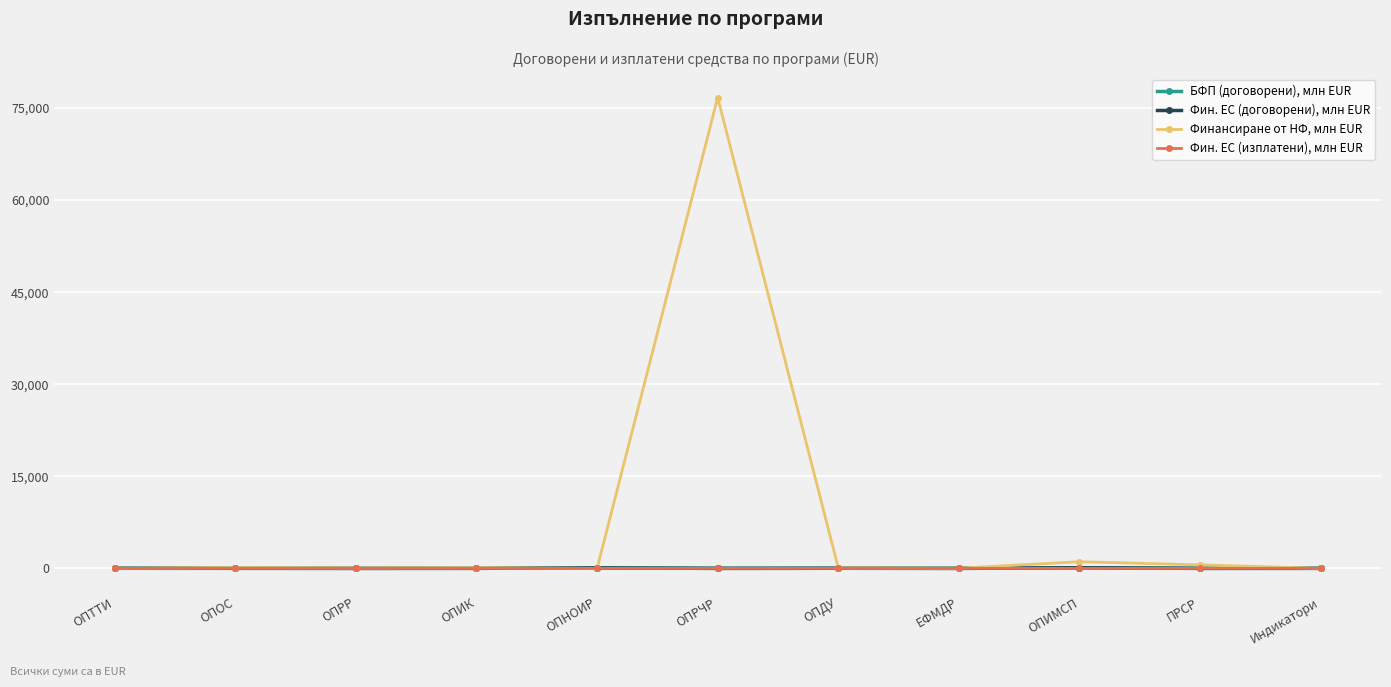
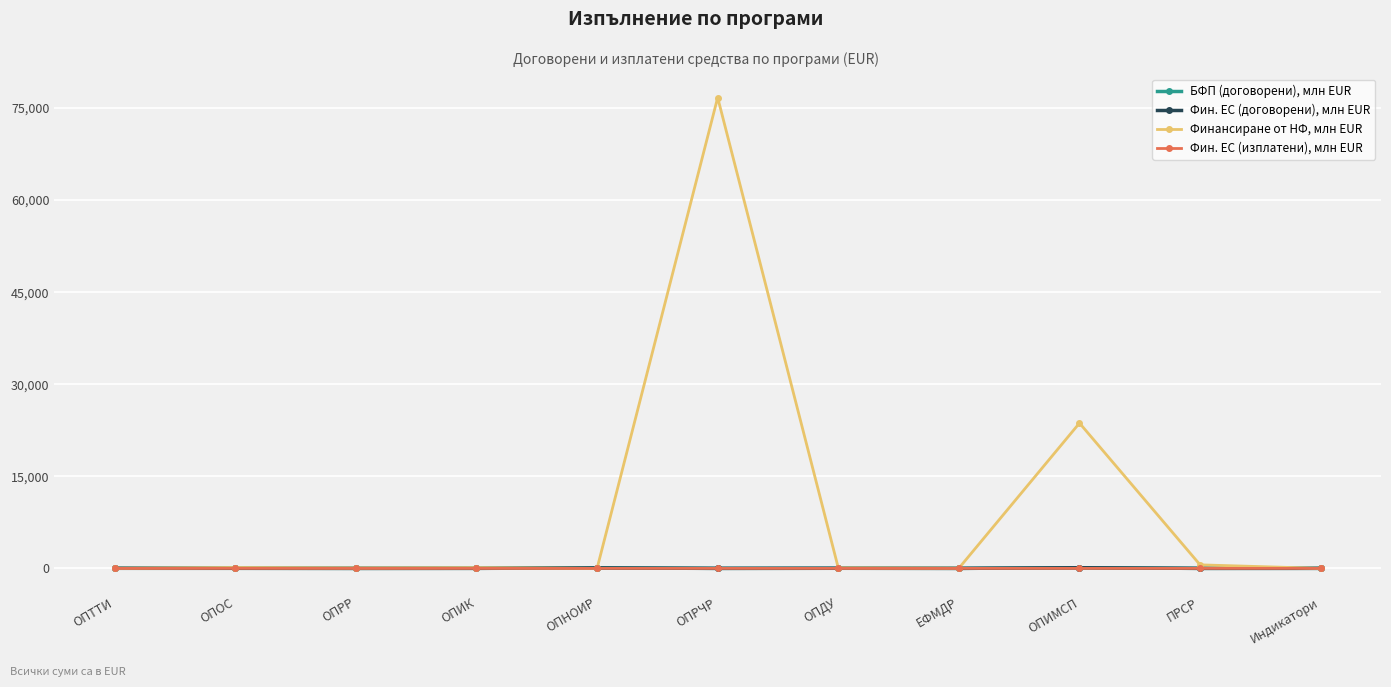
Финансиране от НФ, млн EUR, ОПИМСП: 1,000 -> 24,000
